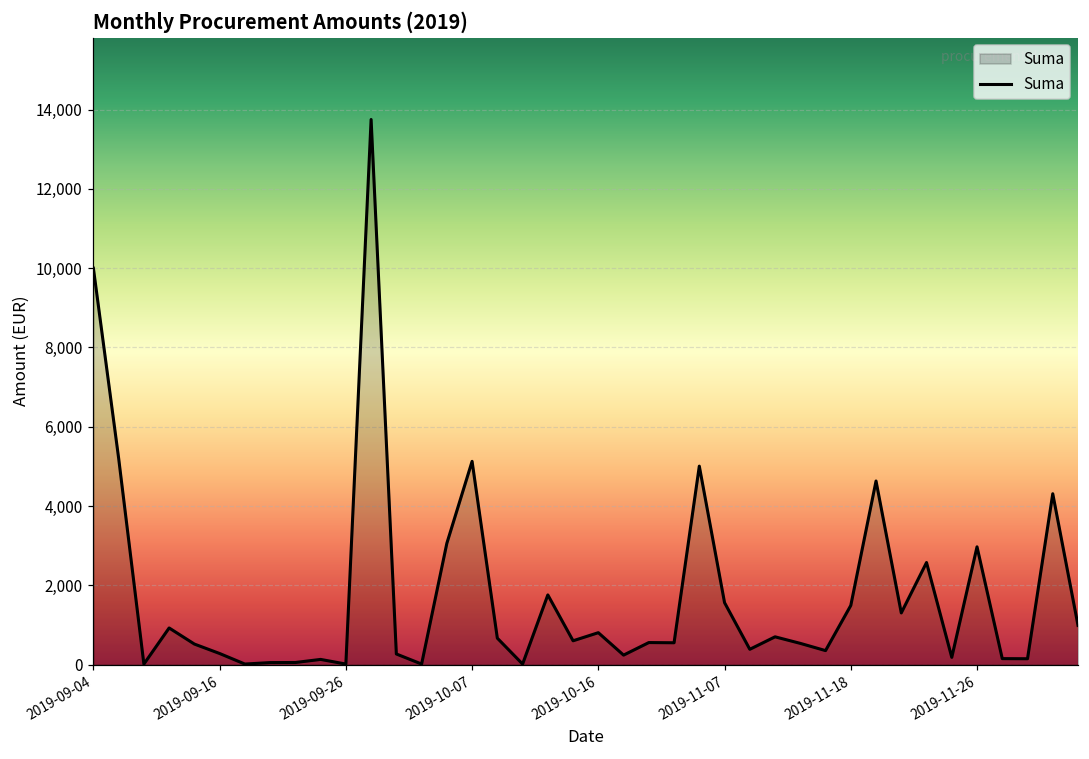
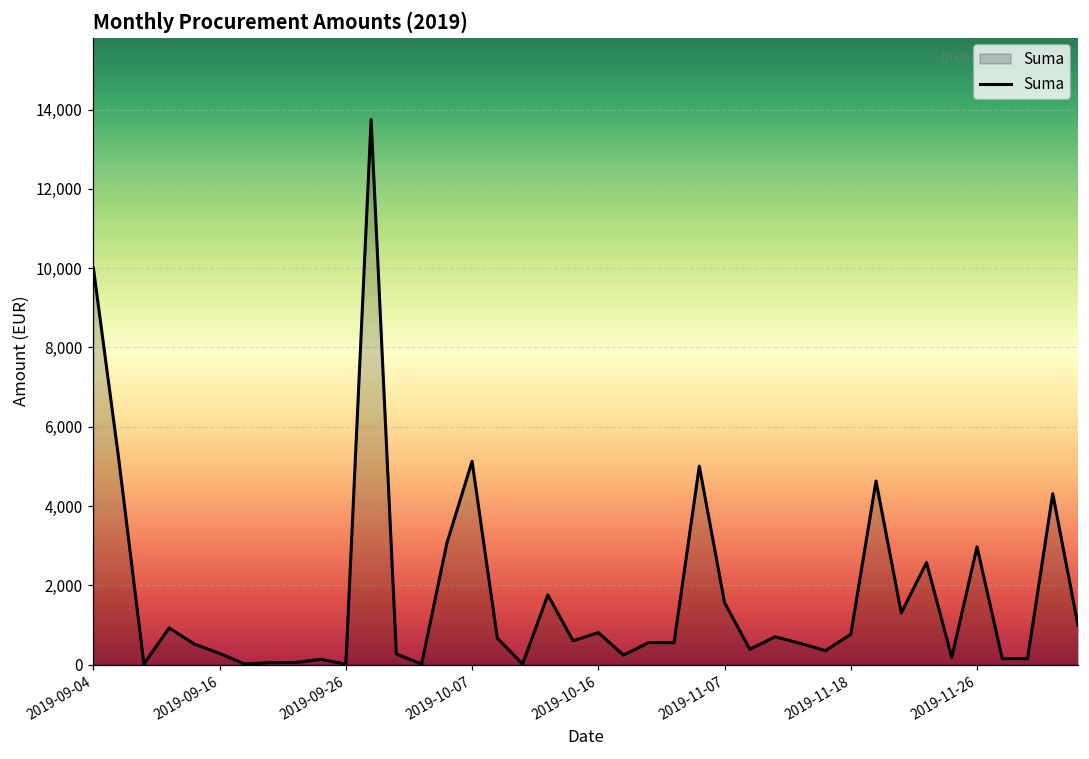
2019-11-18: 1,500 -> 800
